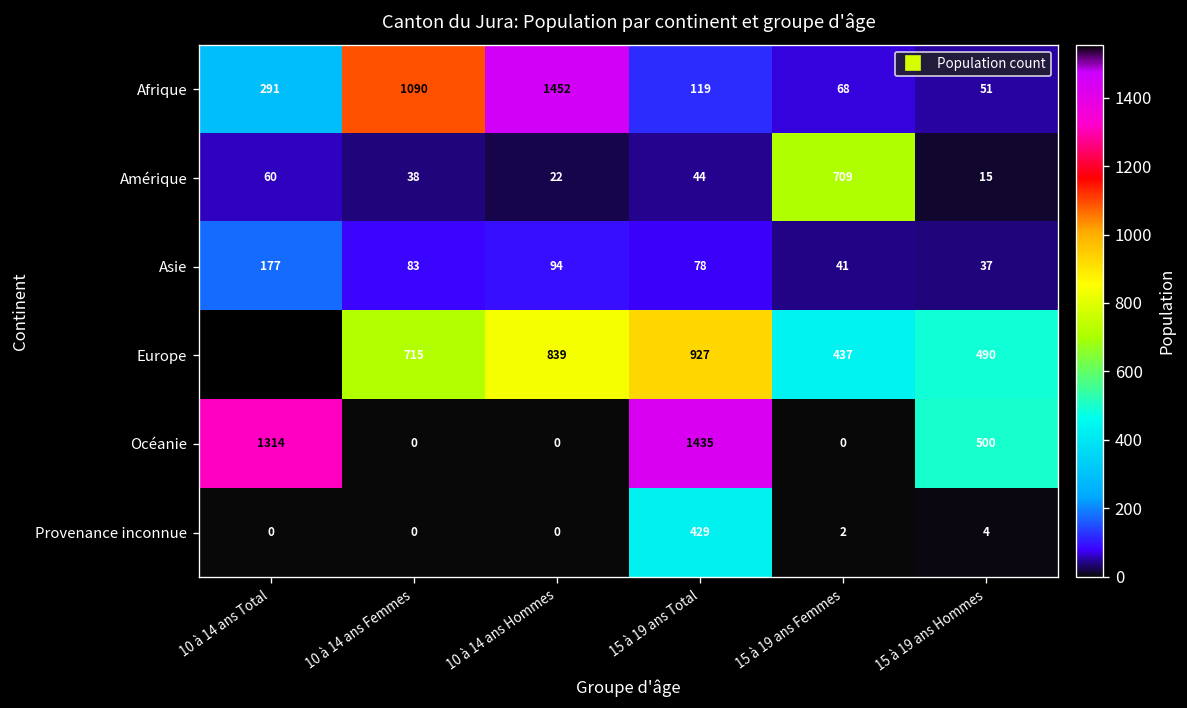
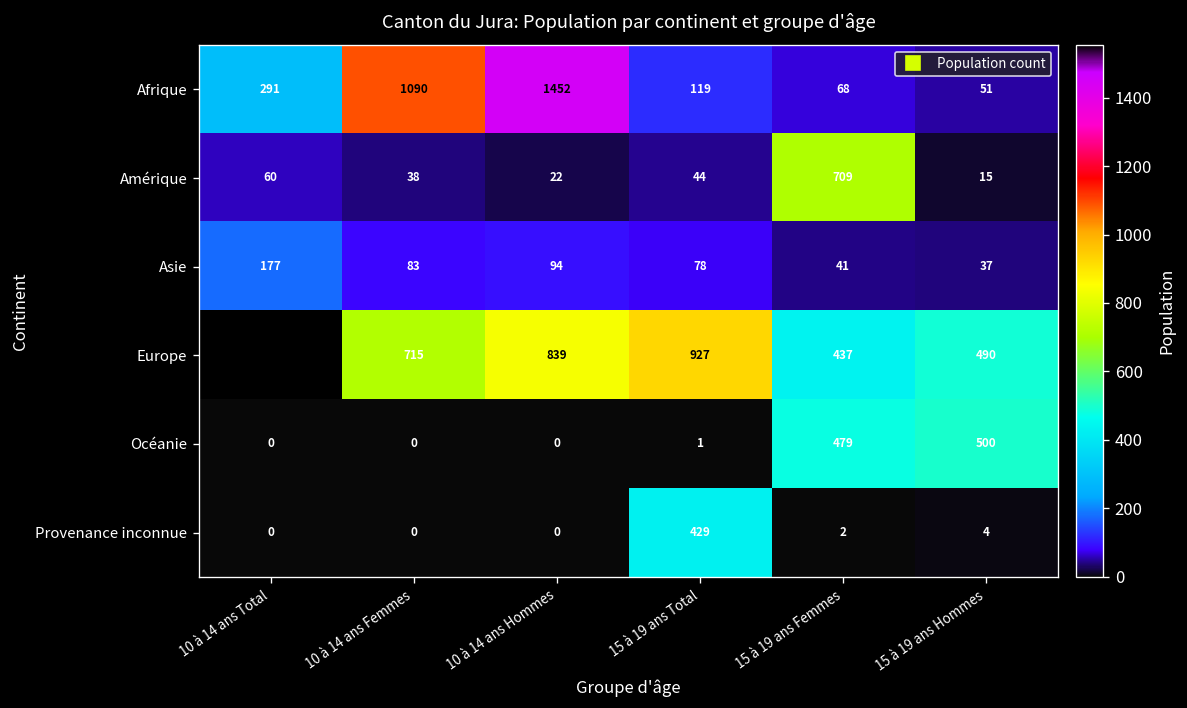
Océanie, 10 à 14 ans Total: 1314 -> 0
Océanie, 15 à 19 ans Total: 1435 -> 1
Océanie, 15 à 19 ans Femmes: 0 -> 479
